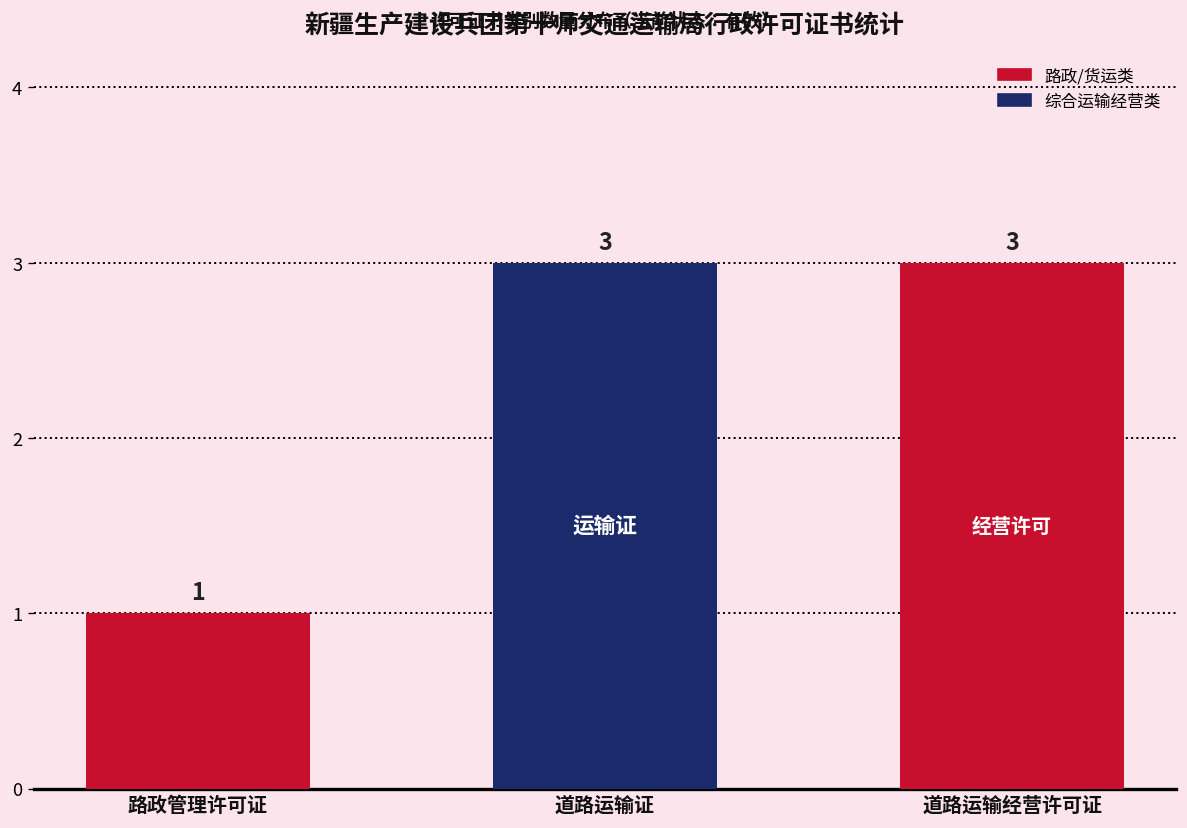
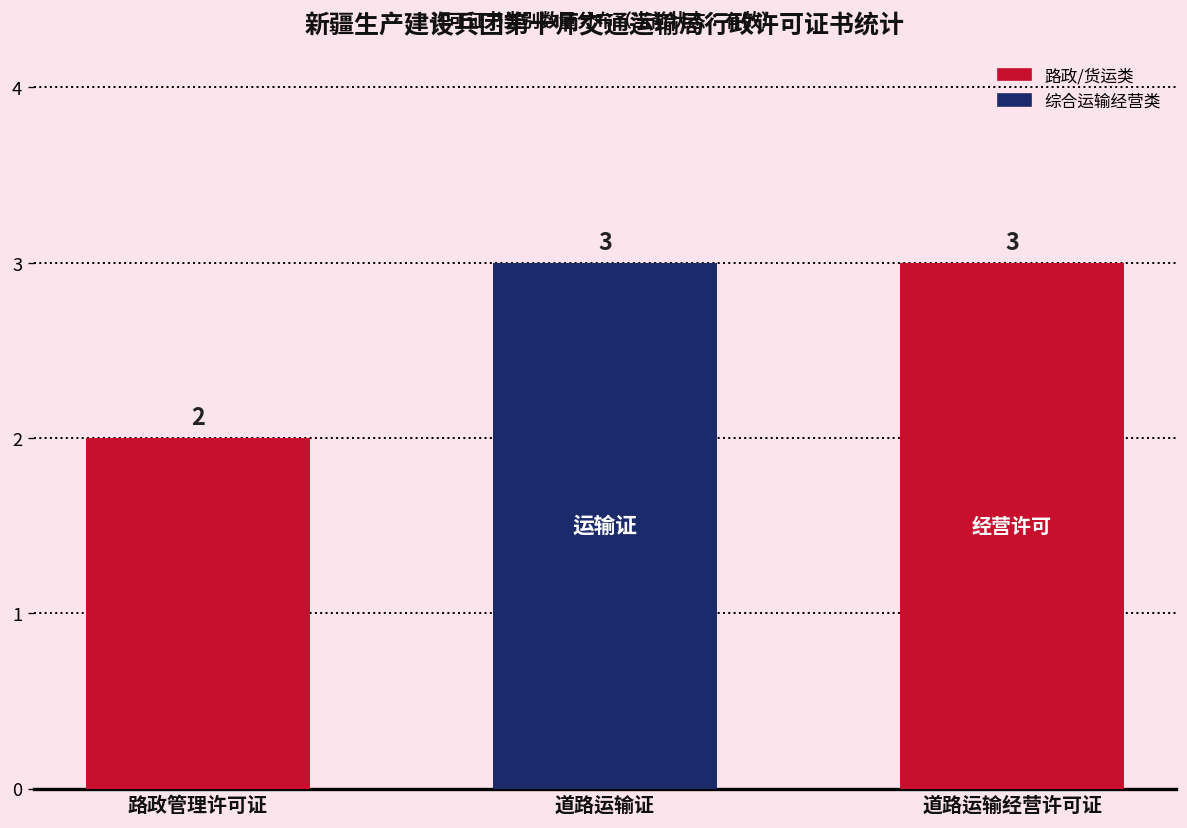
路政管理许可证: 1 -> 2
